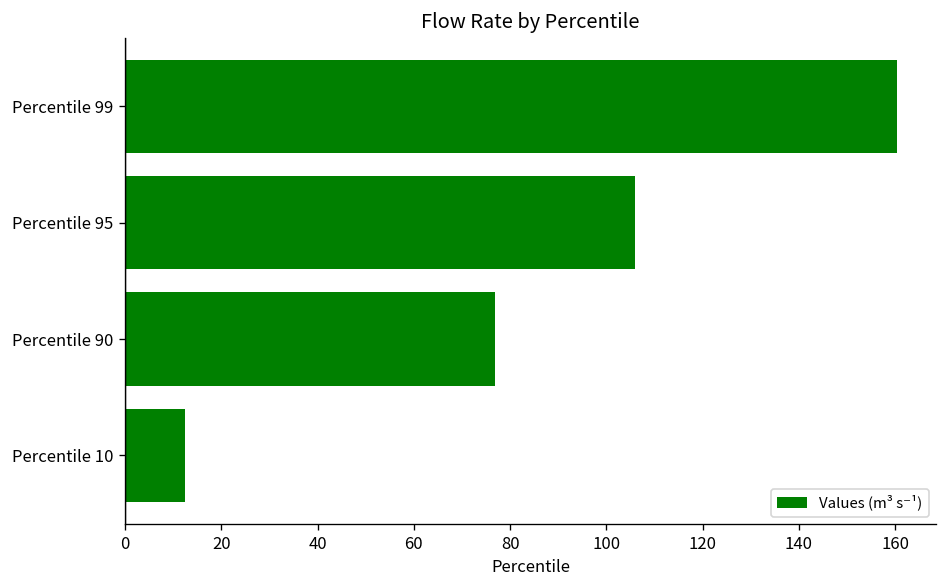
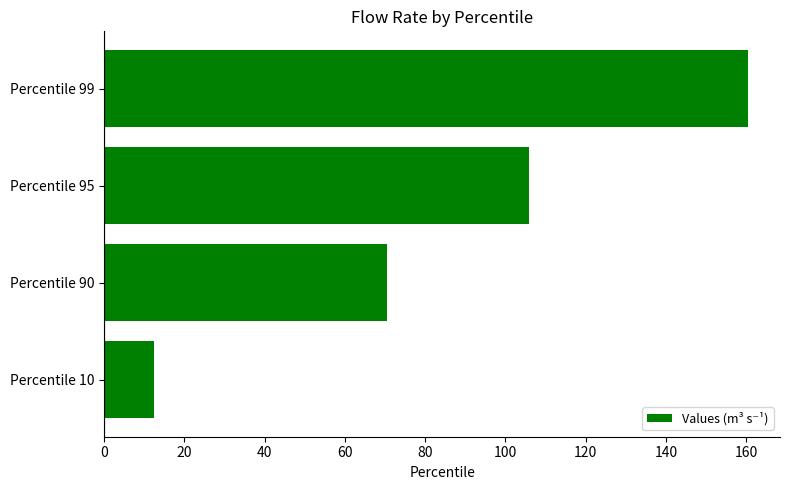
Percentile 90: 77 -> 71
